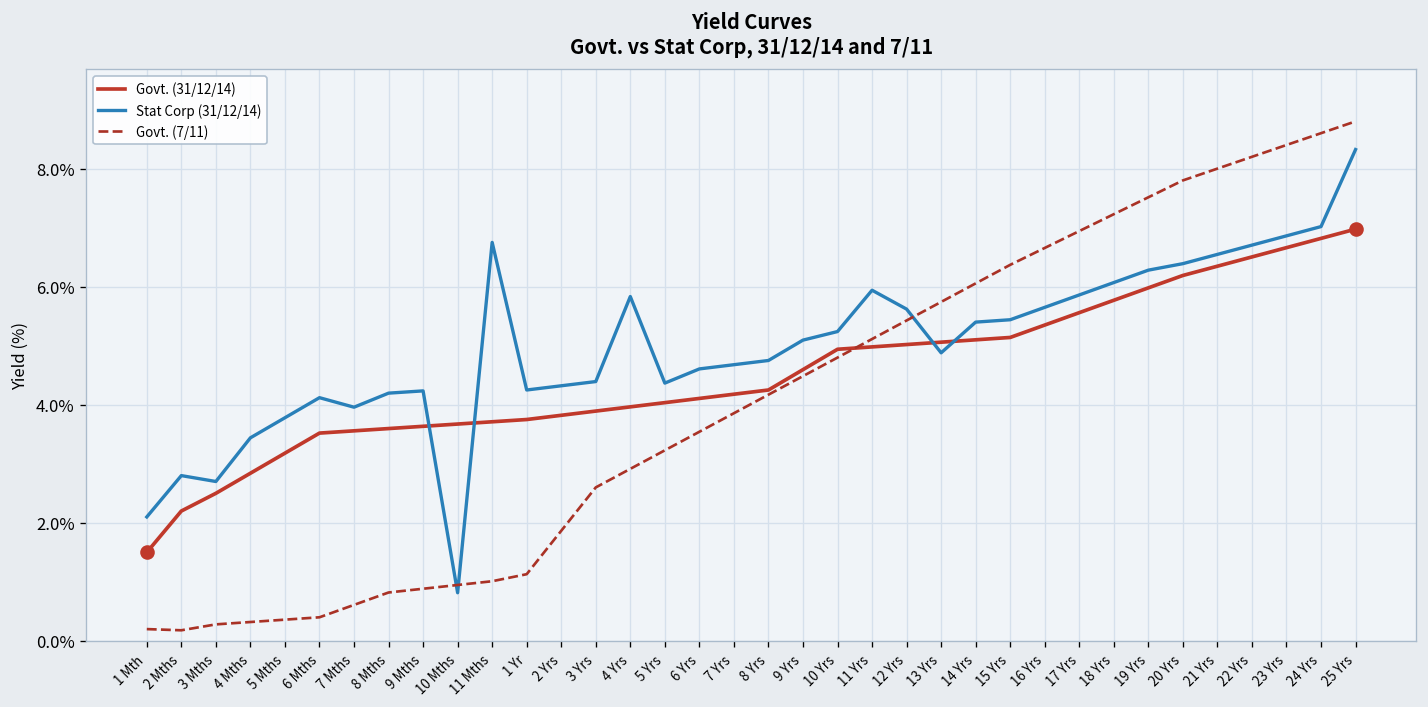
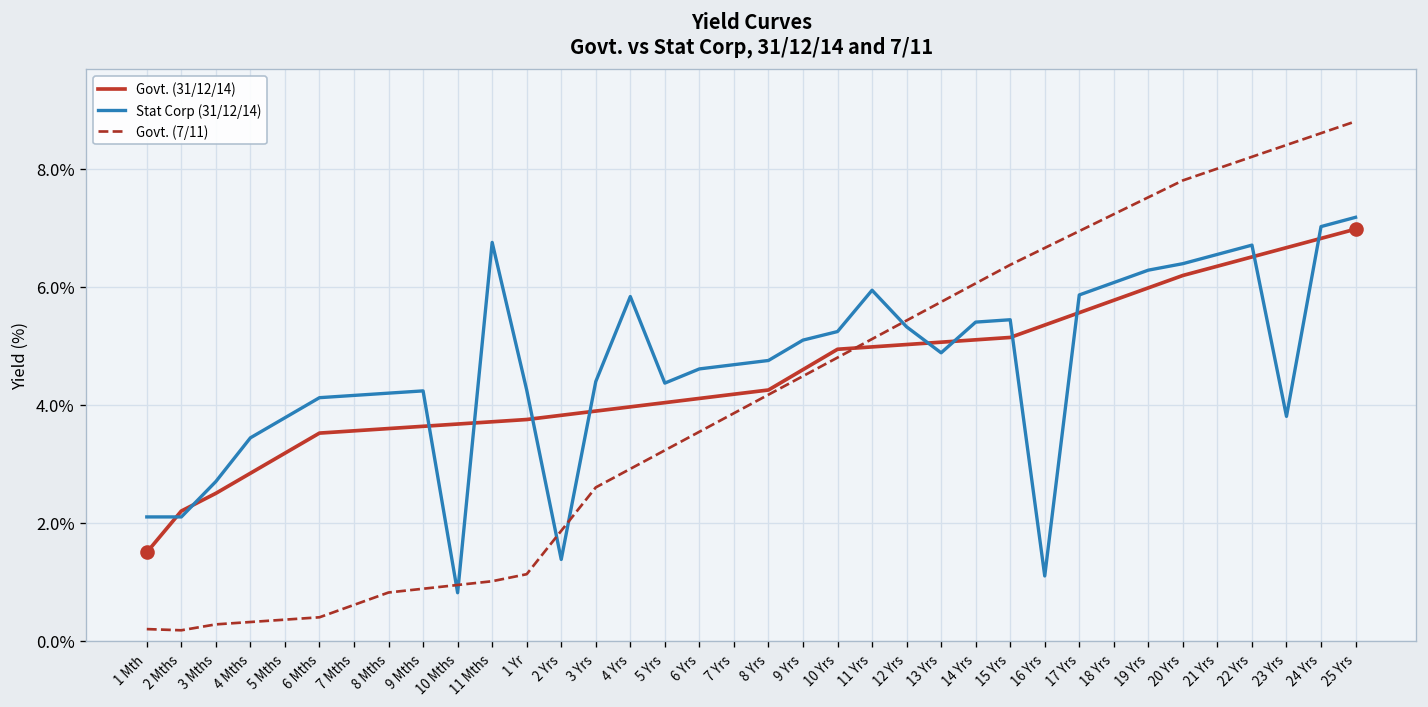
Stat Corp (31/12/14), 2 Mths: 2.8% -> 2.1%
Stat Corp (31/12/14), 7 Mths: 4.0% -> 4.2%
Stat Corp (31/12/14), 2 Yrs: 4.3% -> 1.4%
Stat Corp (31/12/14), 12 Yrs: 5.6% -> 5.3%
Stat Corp (31/12/14), 16 Yrs: 5.7% -> 1.1%
Stat Corp (31/12/14), 23 Yrs: 6.9% -> 3.8%
Stat Corp (31/12/14), 25 Yrs: 8.3% -> 7.2%
